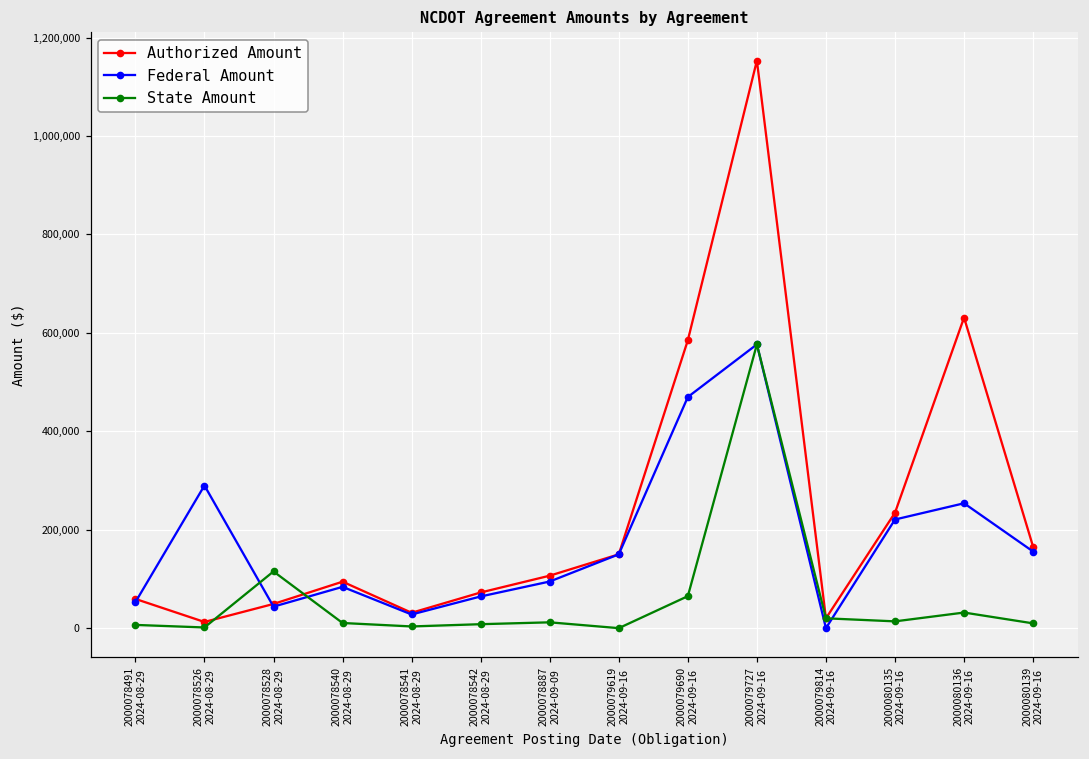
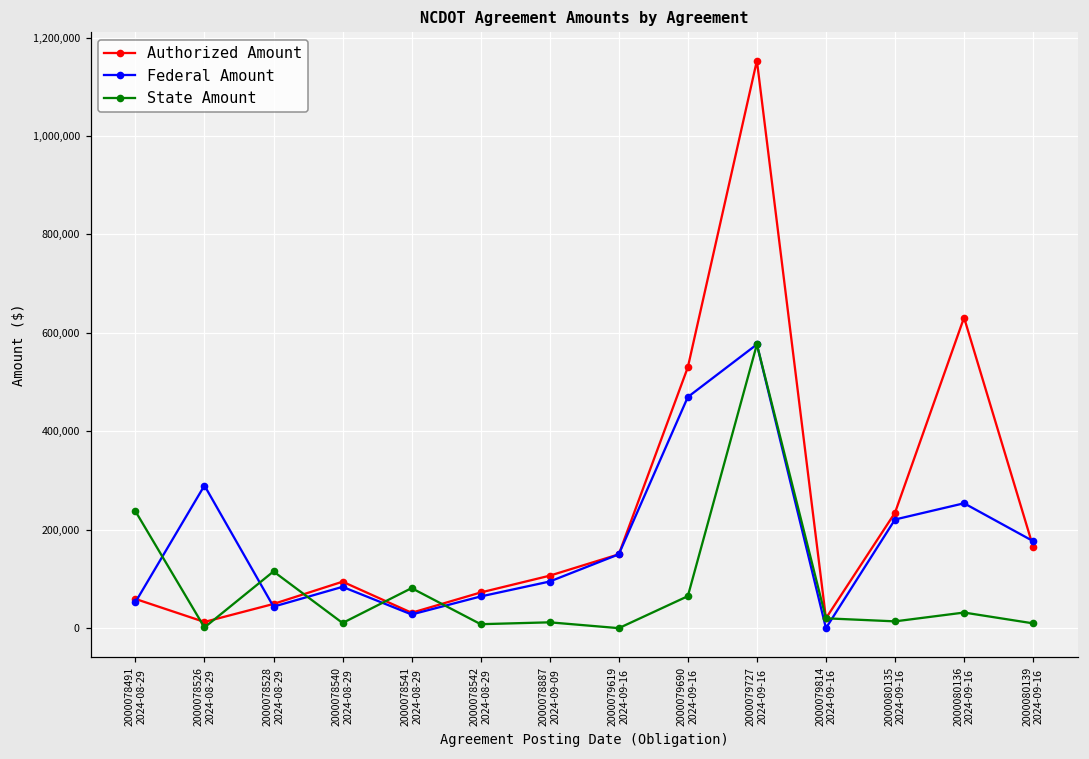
State Amount, 2000078491 2024-08-29: 10,000 -> 240,000
State Amount, 2000078541 2024-08-29: 0 -> 80,000
Authorized Amount, 2000079690 2024-09-16: 590,000 -> 530,000
Federal Amount, 2000080139 2024-09-16: 160,000 -> 180,000
